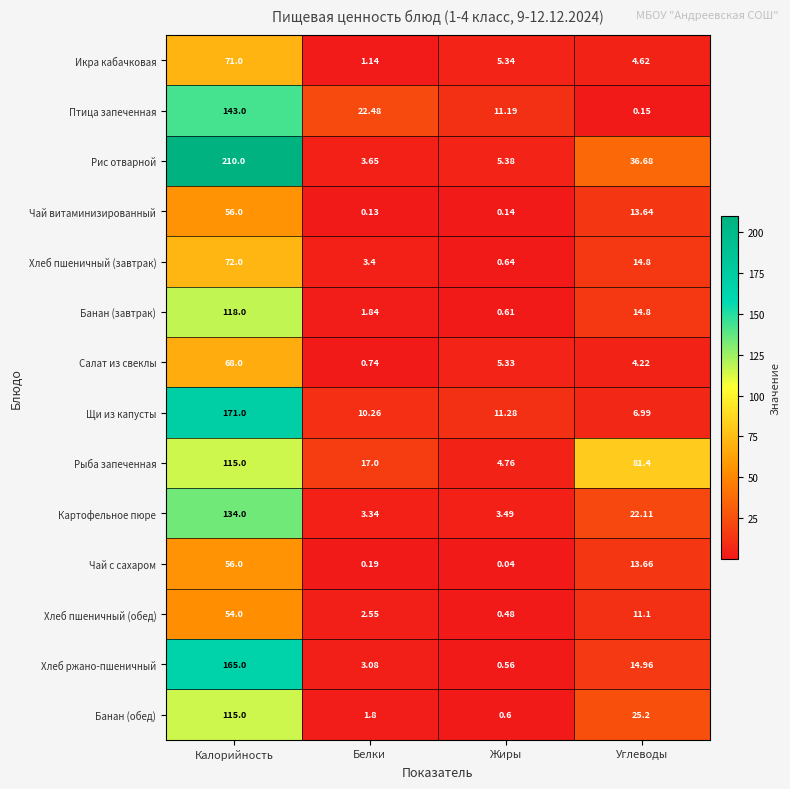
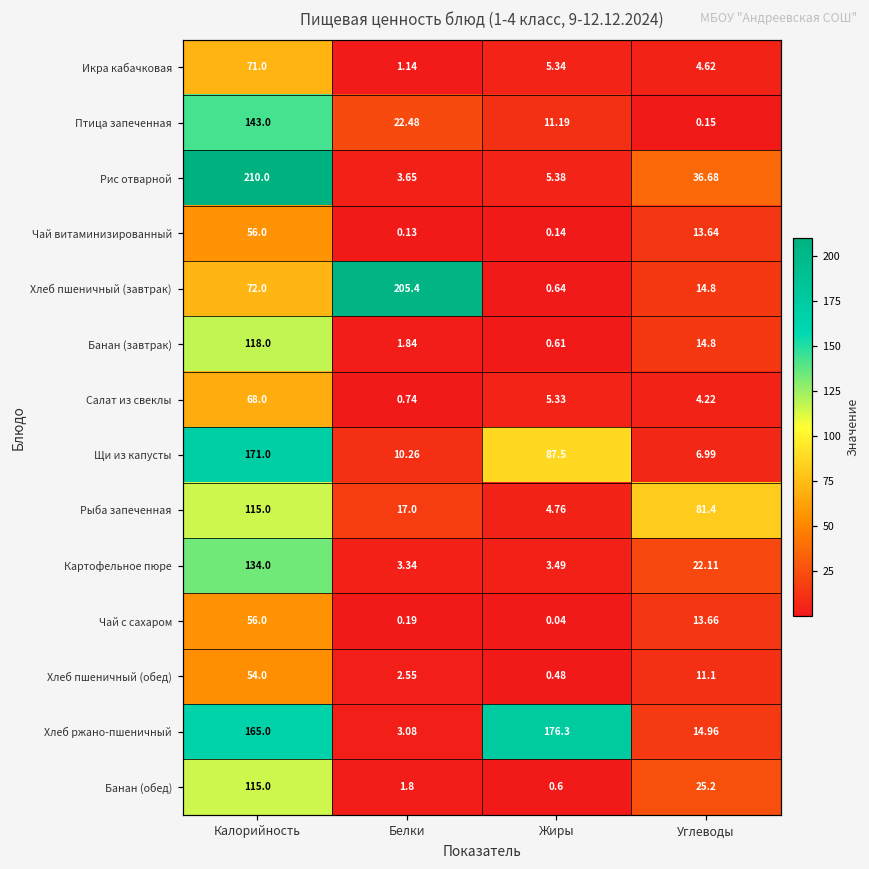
Хлеб пшеничный (завтрак), Белки: 3.4 -> 205.4
Щи из капусты, Жиры: 11.28 -> 87.5
Хлеб ржано-пшеничный, Жиры: 0.56 -> 176.3
